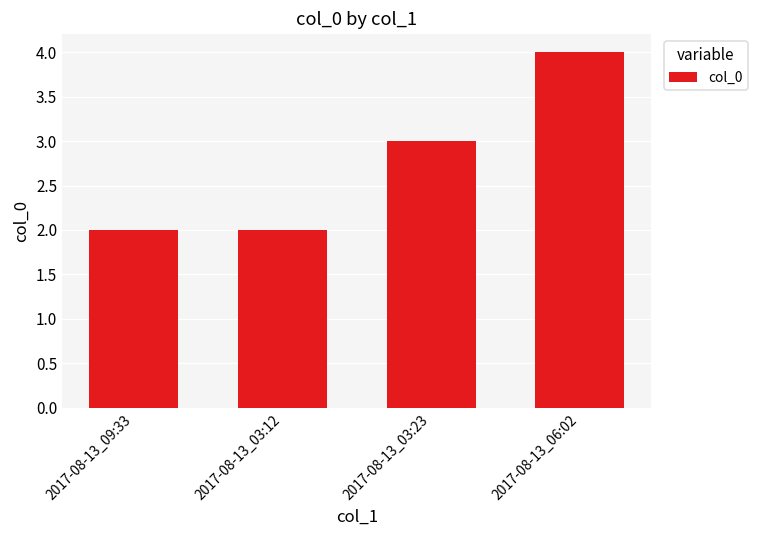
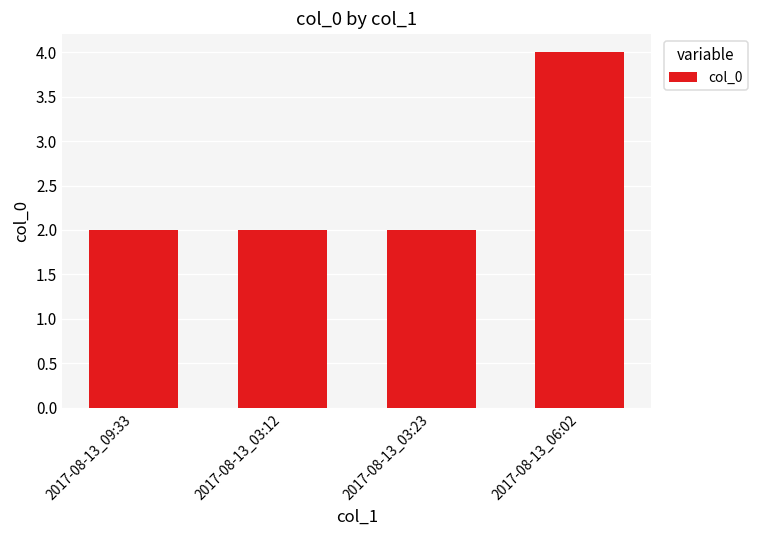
2017-08-13_03:23: 3 -> 2
